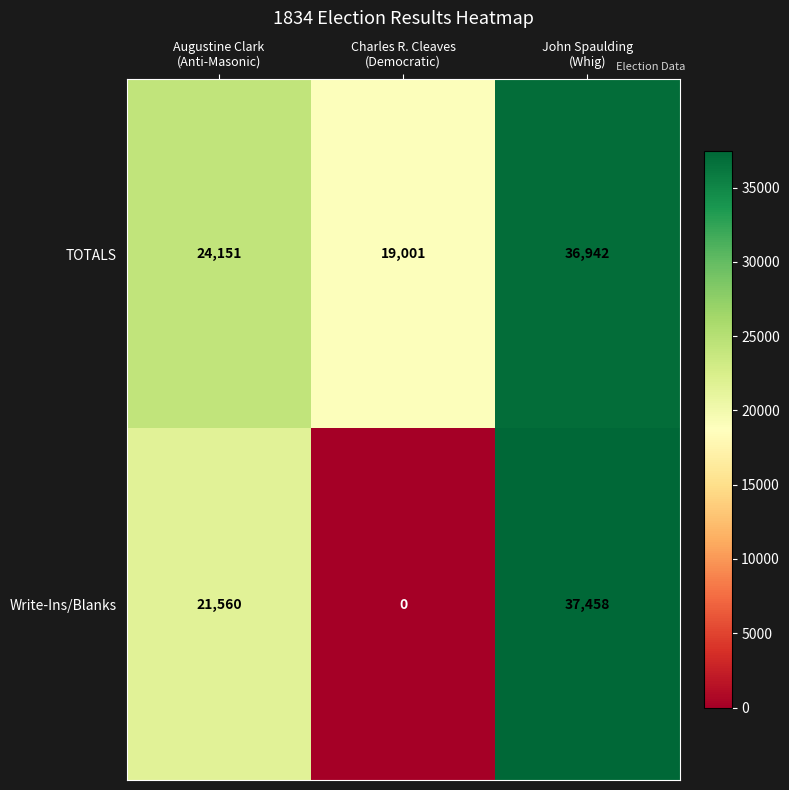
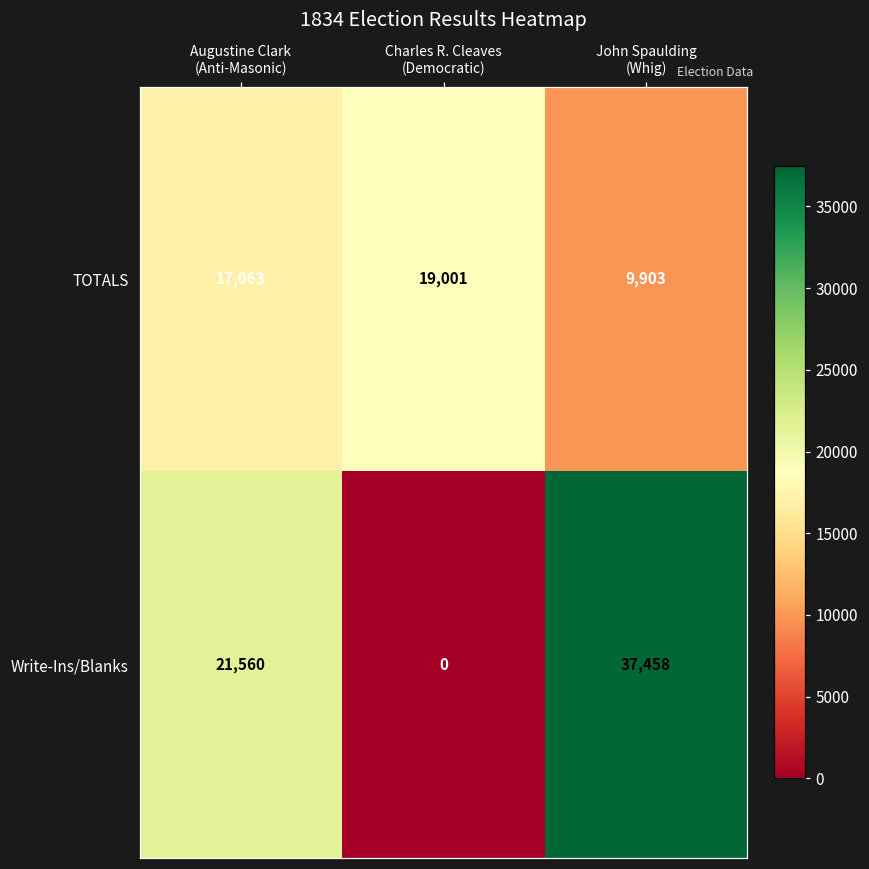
TOTALS, Augustine Clark (Anti-Masonic): 24,151 -> 17,063
TOTALS, John Spaulding (Whig): 36,942 -> 9,903
